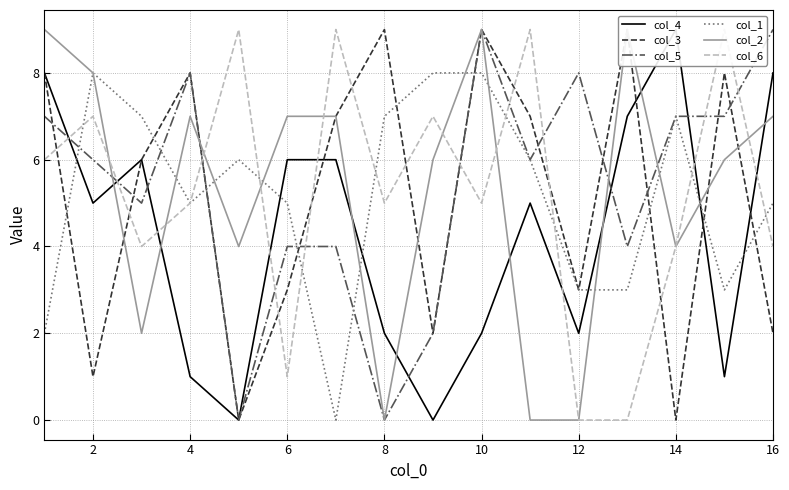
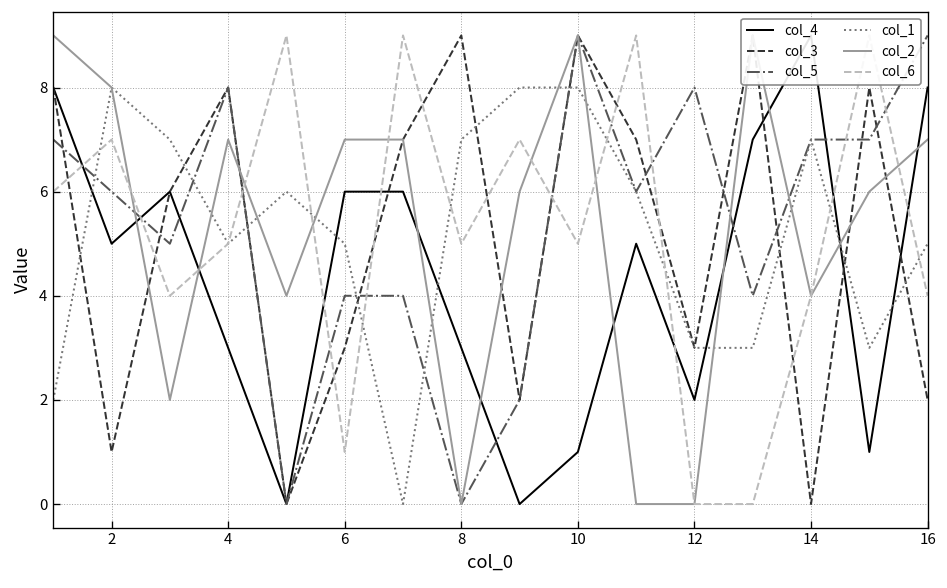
col_4, 4: 1 -> 3
col_4, 8: 2 -> 3
col_4, 10: 2 -> 1
